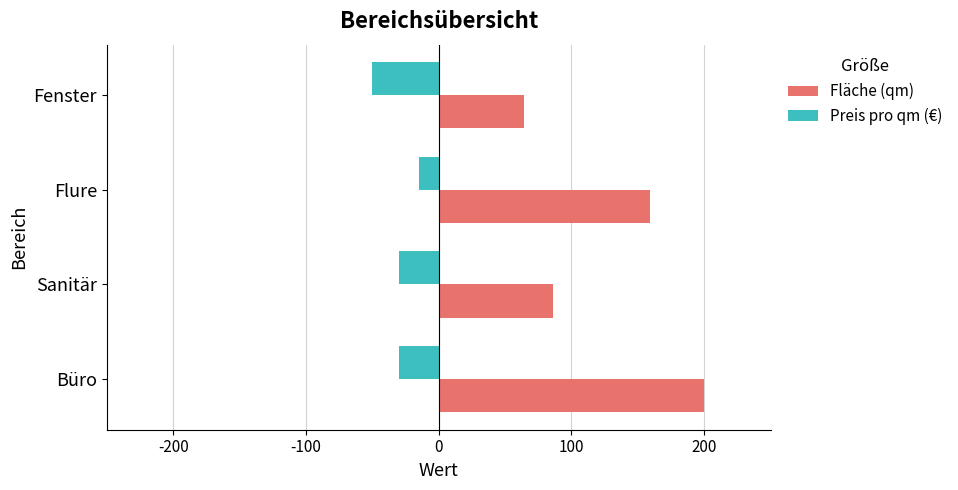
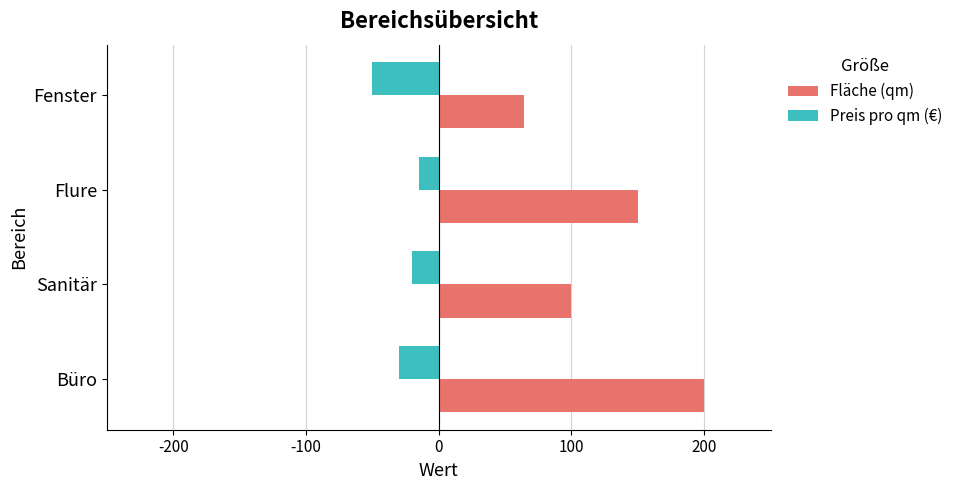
Fläche (qm), Flure: 159 -> 150
Preis pro qm (€), Sanitär: -30 -> -20
Fläche (qm), Sanitär: 86 -> 100
